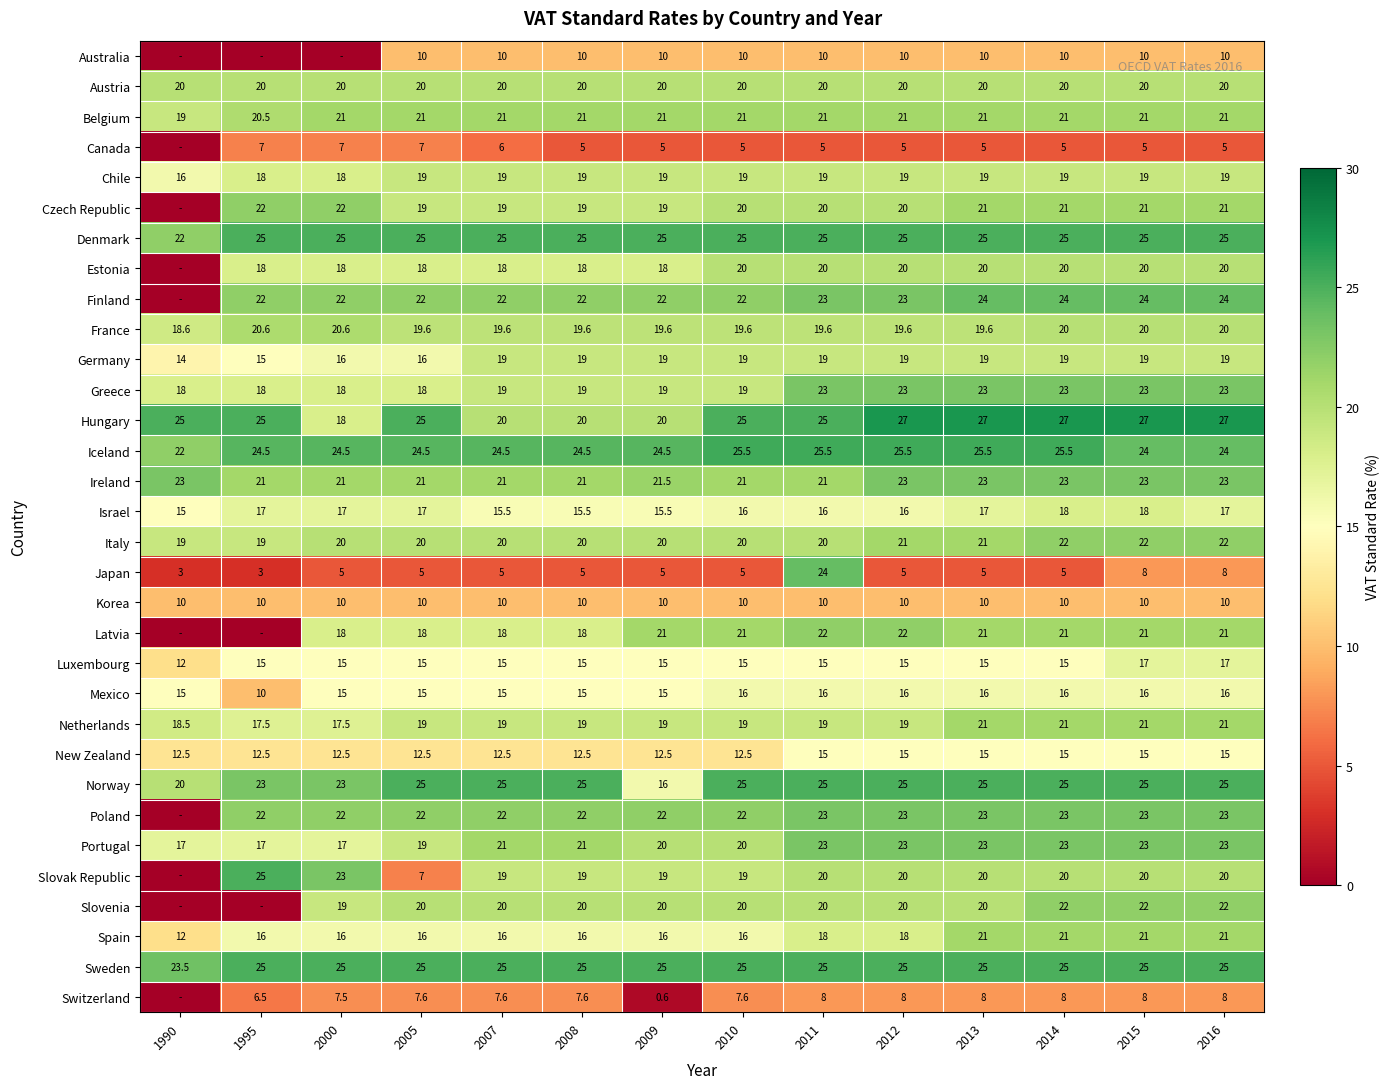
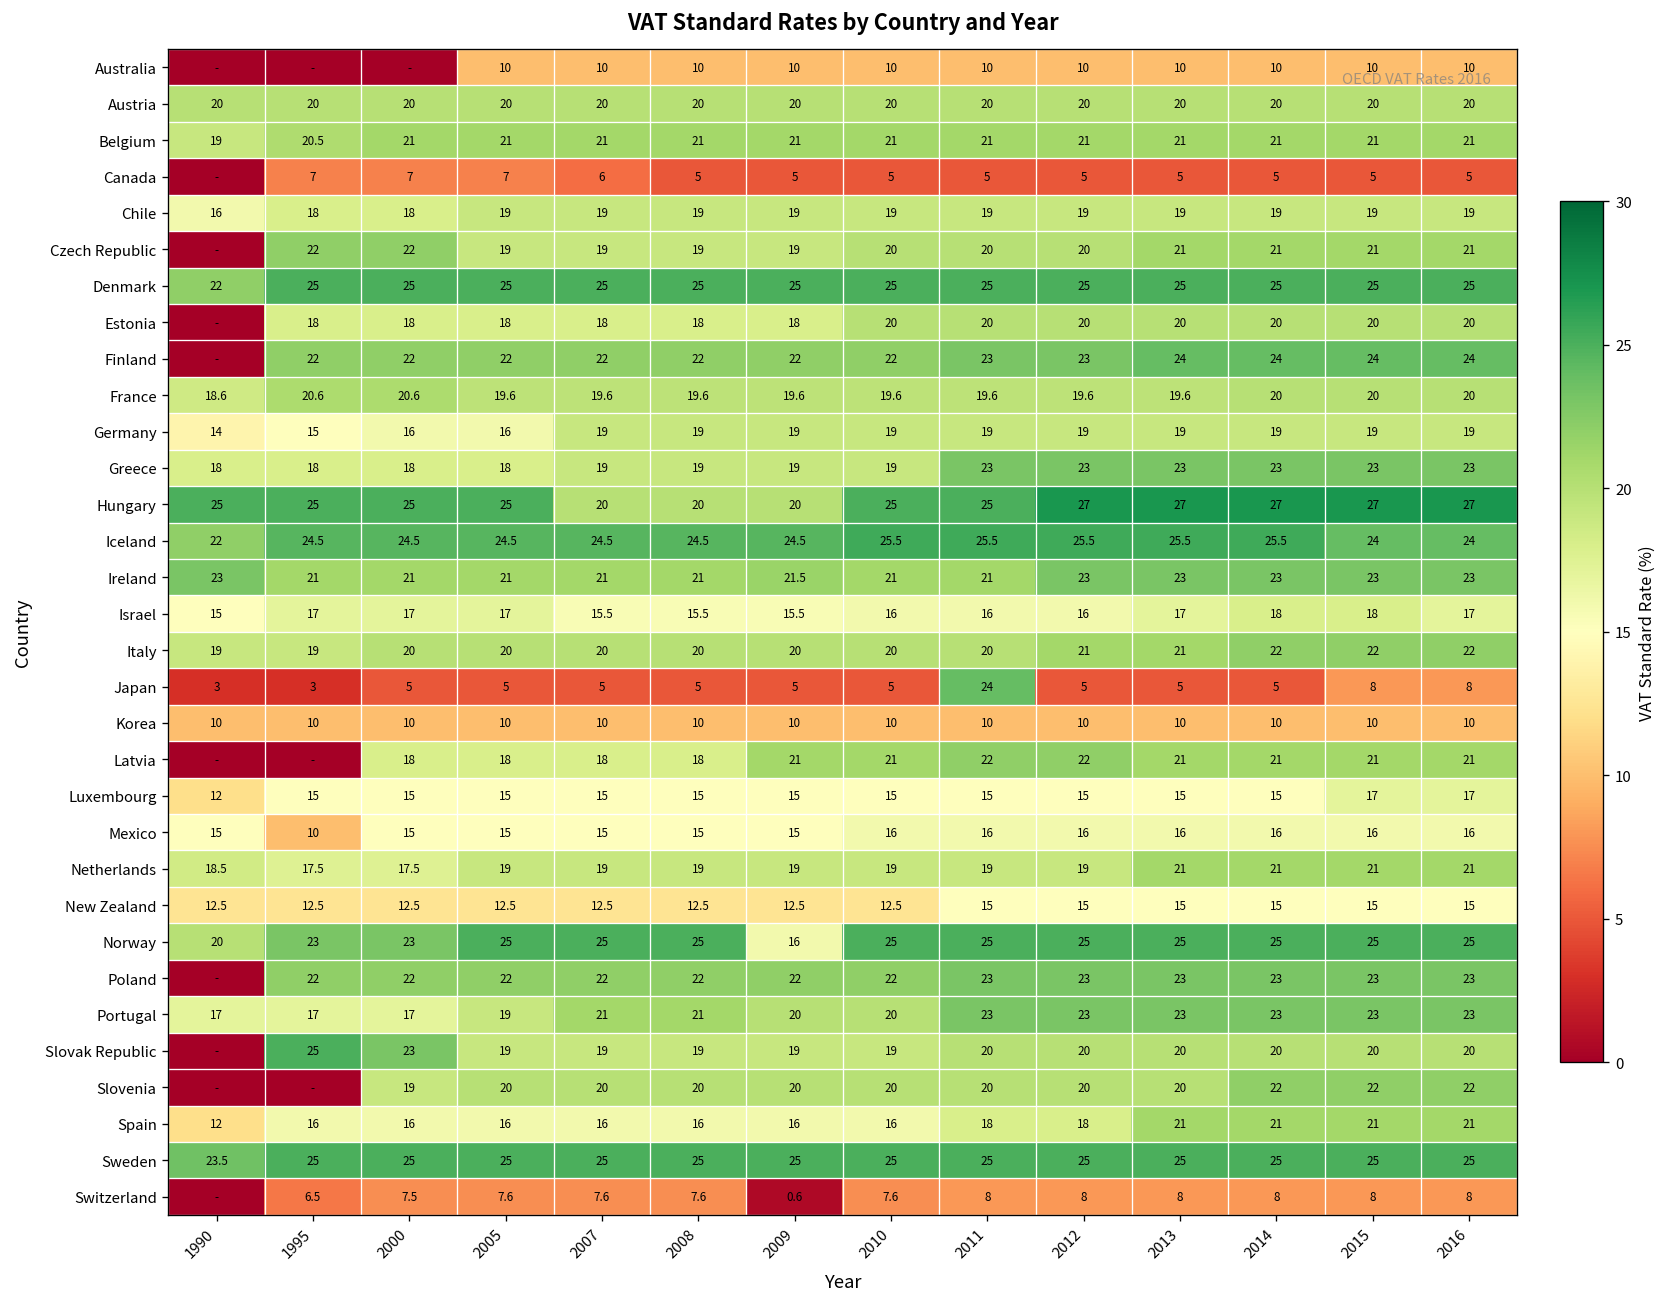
Hungary, 2000: 18 -> 25
Slovak Republic, 2005: 7 -> 19
